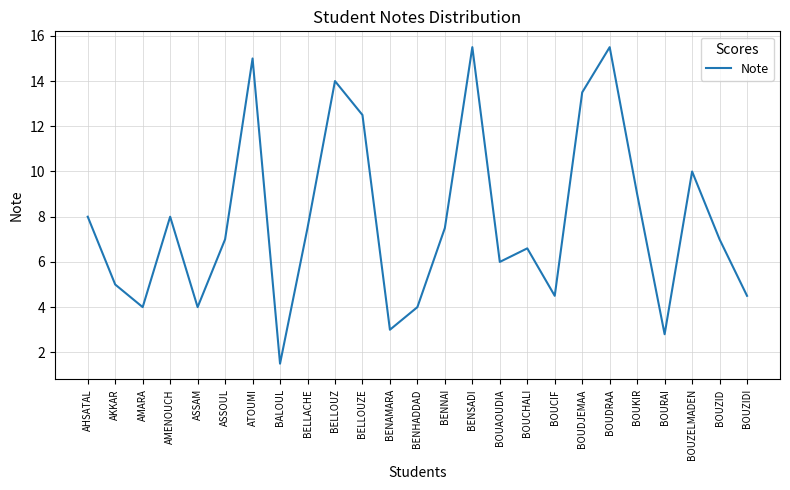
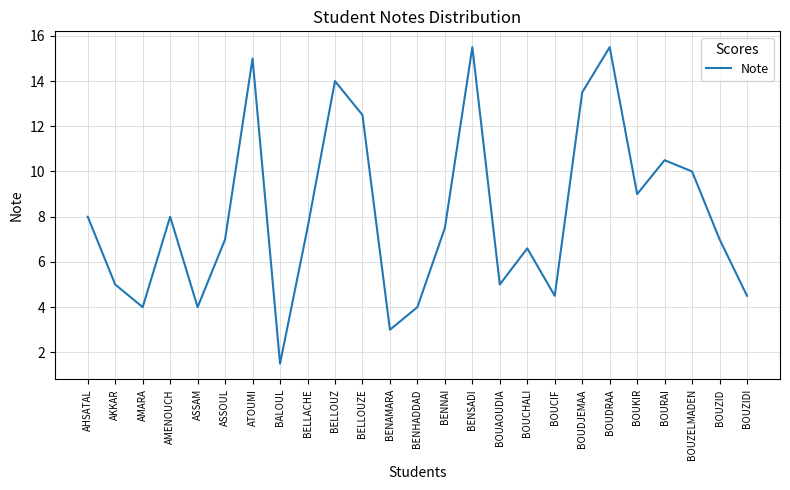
BOUAOUDIA: 6 -> 5
BOURAI: 2.8 -> 10.5
